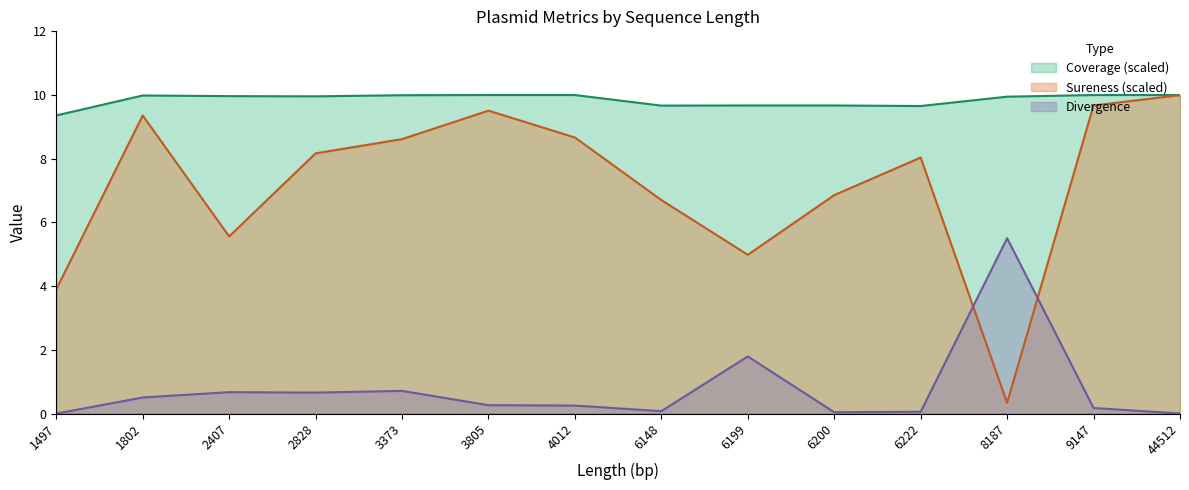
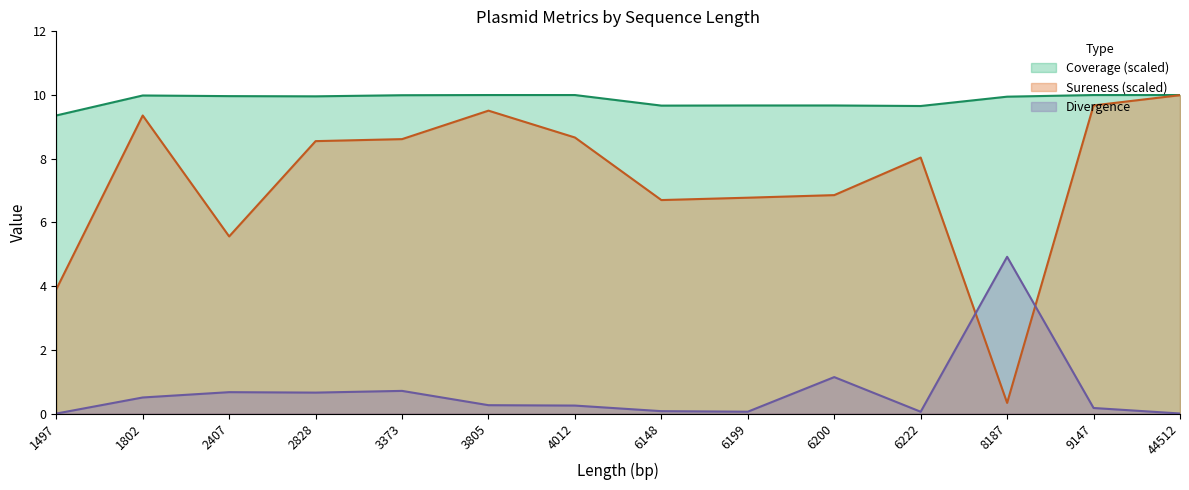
Sureness (scaled), 2828: 8.2 -> 8.6
Sureness (scaled), 6199: 5.0 -> 6.8
Divergence, 6199: 1.8 -> 0.1
Divergence, 6200: 0.0 -> 1.1
Divergence, 8187: 5.5 -> 4.9
